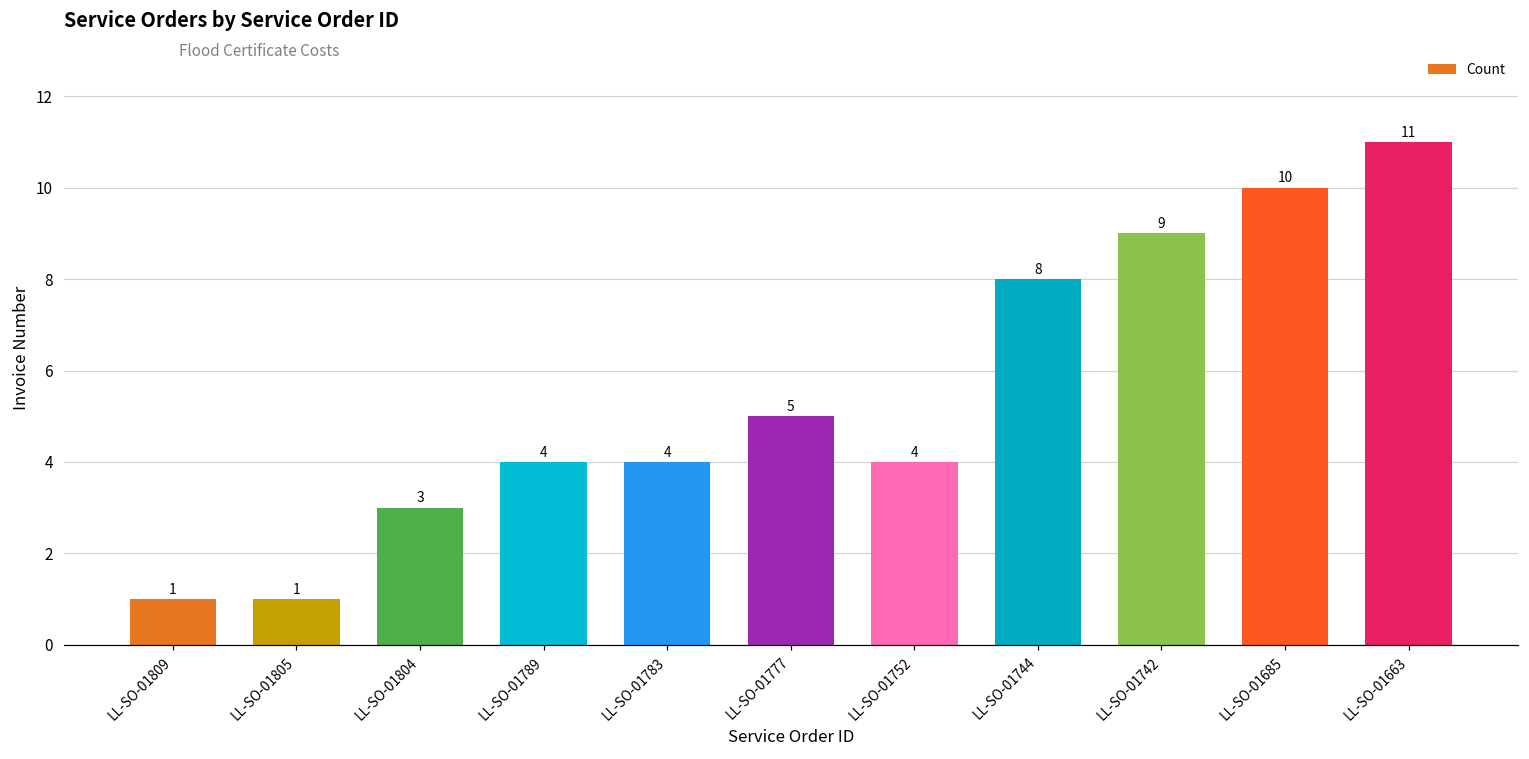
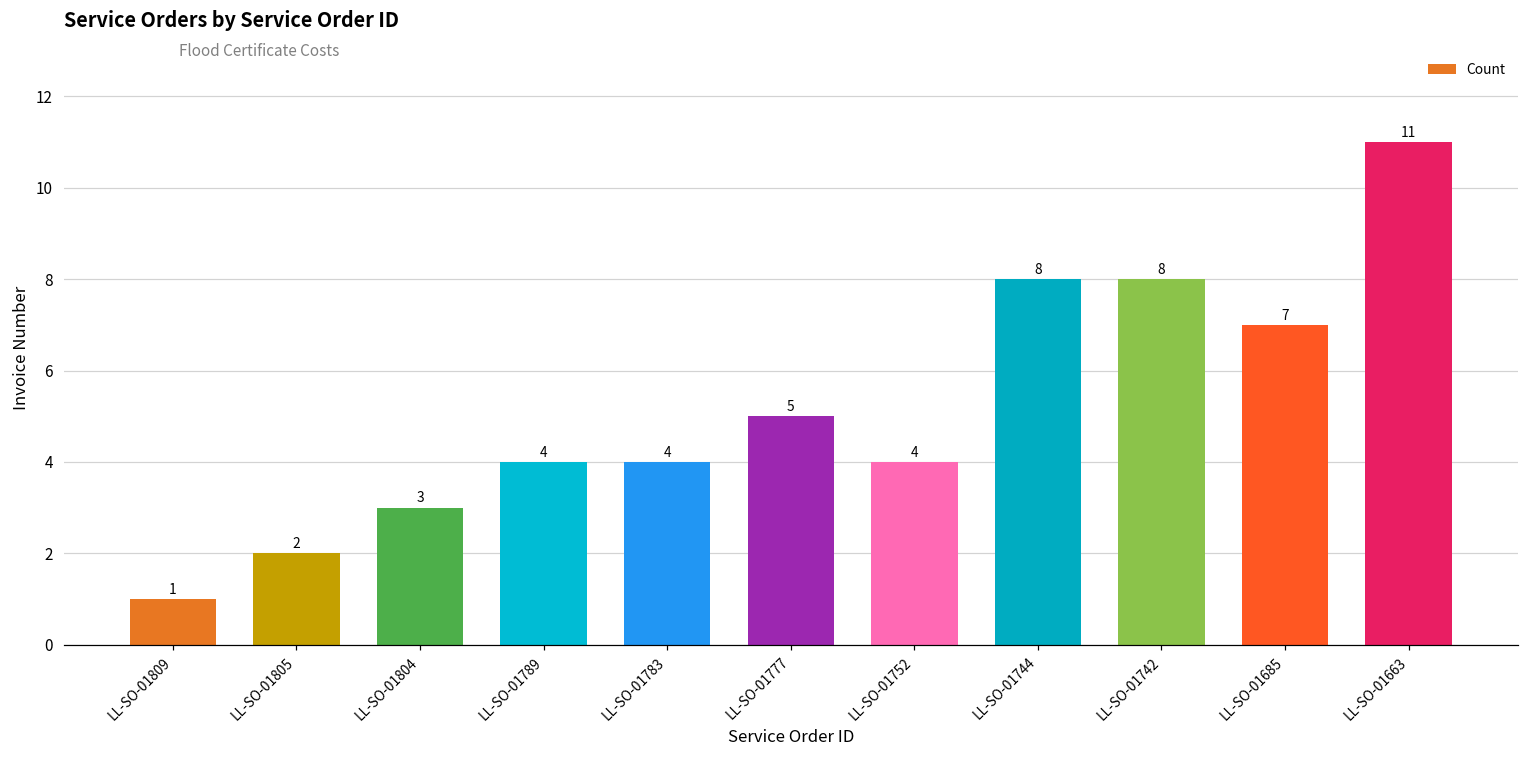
LL-SO-01805: 1 -> 2
LL-SO-01742: 9 -> 8
LL-SO-01685: 10 -> 7
